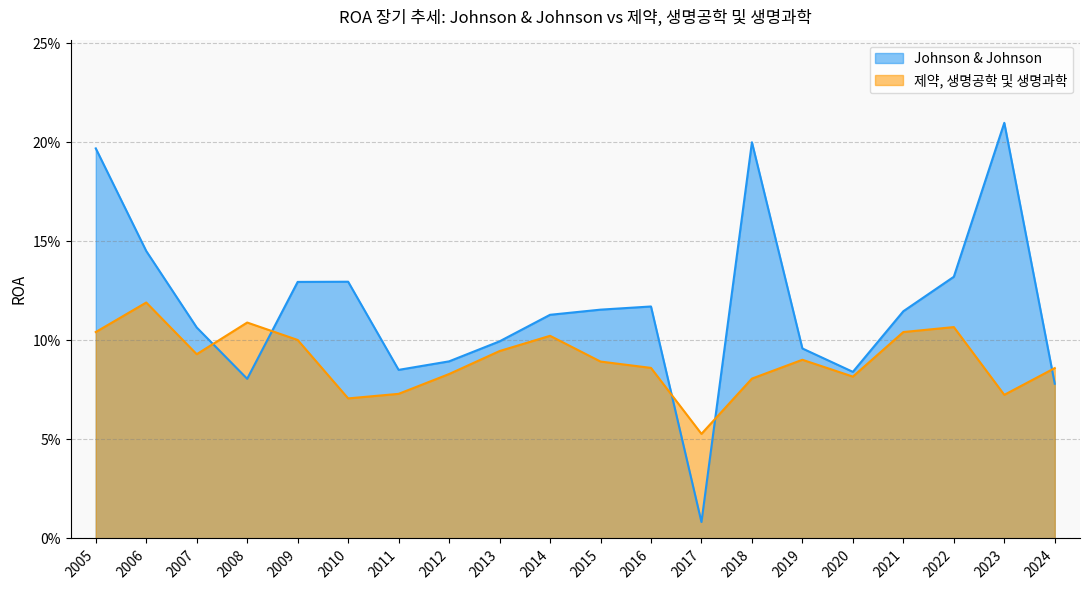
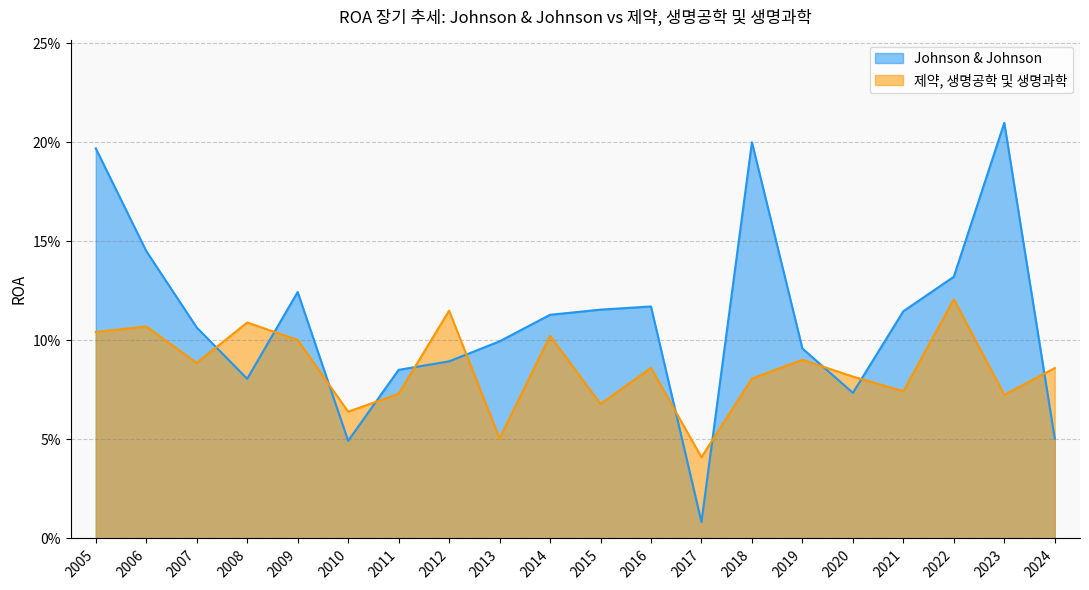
제약, 생명공학 및 생명과학, 2006: 11.9% -> 10.7%
제약, 생명공학 및 생명과학, 2007: 9.3% -> 8.9%
Johnson & Johnson, 2009: 13.0% -> 12.4%
Johnson & Johnson, 2010: 13.0% -> 4.9%
제약, 생명공학 및 생명과학, 2010: 7.1% -> 6.4%
제약, 생명공학 및 생명과학, 2012: 8.3% -> 11.5%
제약, 생명공학 및 생명과학, 2013: 9.5% -> 5.1%
제약, 생명공학 및 생명과학, 2015: 8.9% -> 6.8%
제약, 생명공학 및 생명과학, 2017: 5.3% -> 4.1%
Johnson & Johnson, 2020: 8.4% -> 7.4%
제약, 생명공학 및 생명과학, 2021: 10.4% -> 7.4%
제약, 생명공학 및 생명과학, 2022: 10.7% -> 12.1%
Johnson & Johnson, 2024: 7.8% -> 5.0%
